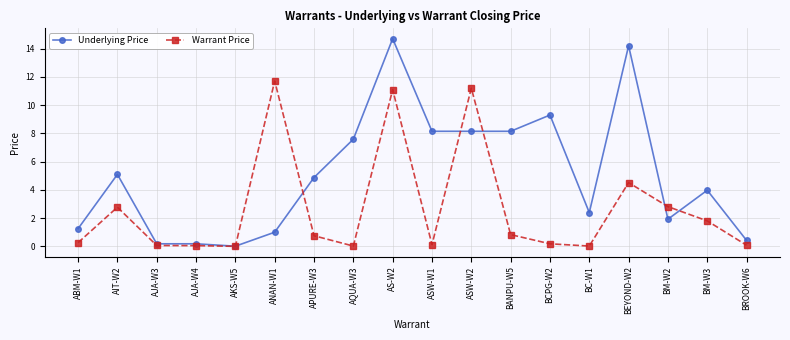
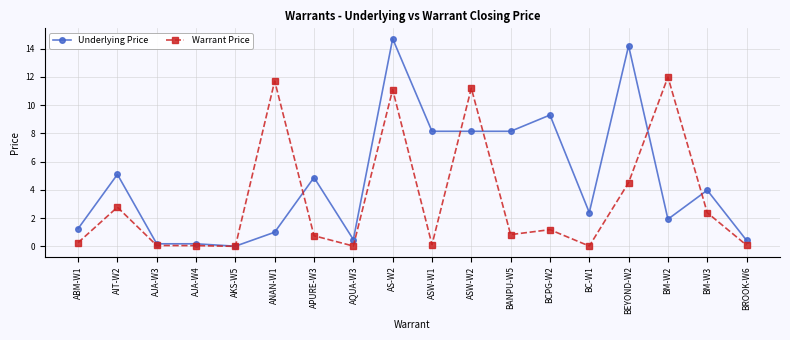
Underlying Price, AQUA-W3: 7.6 -> 0.5
Warrant Price, BCPG-W2: 0.2 -> 1.2
Warrant Price, BM-W2: 2.8 -> 12.0
Warrant Price, BM-W3: 1.8 -> 2.4
